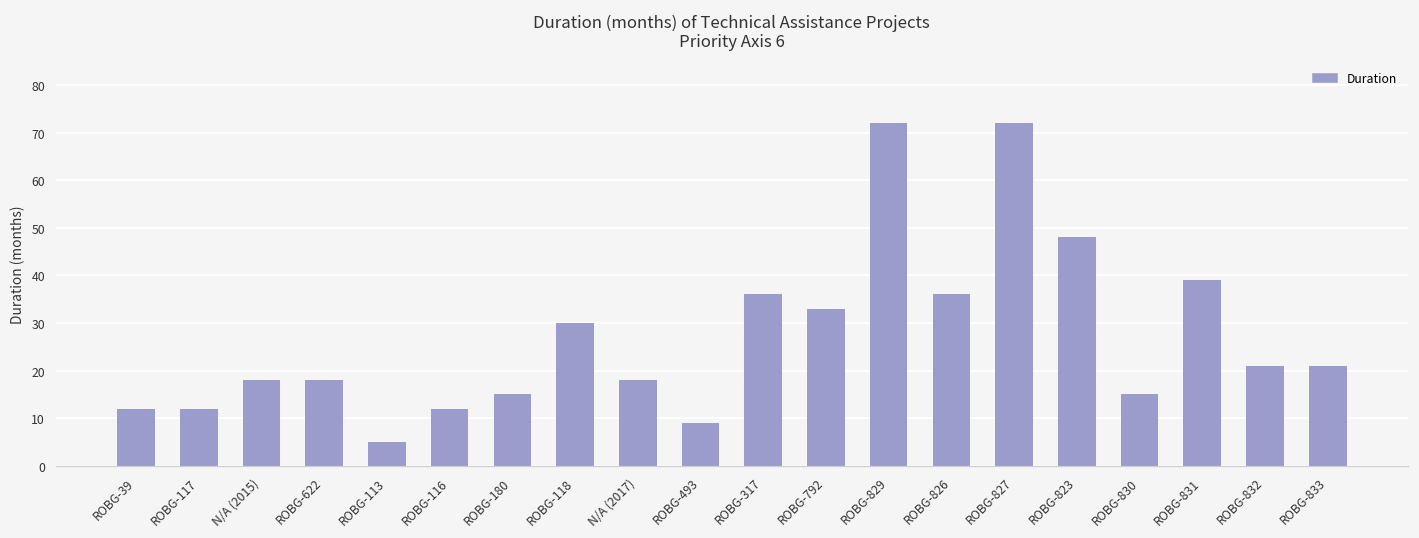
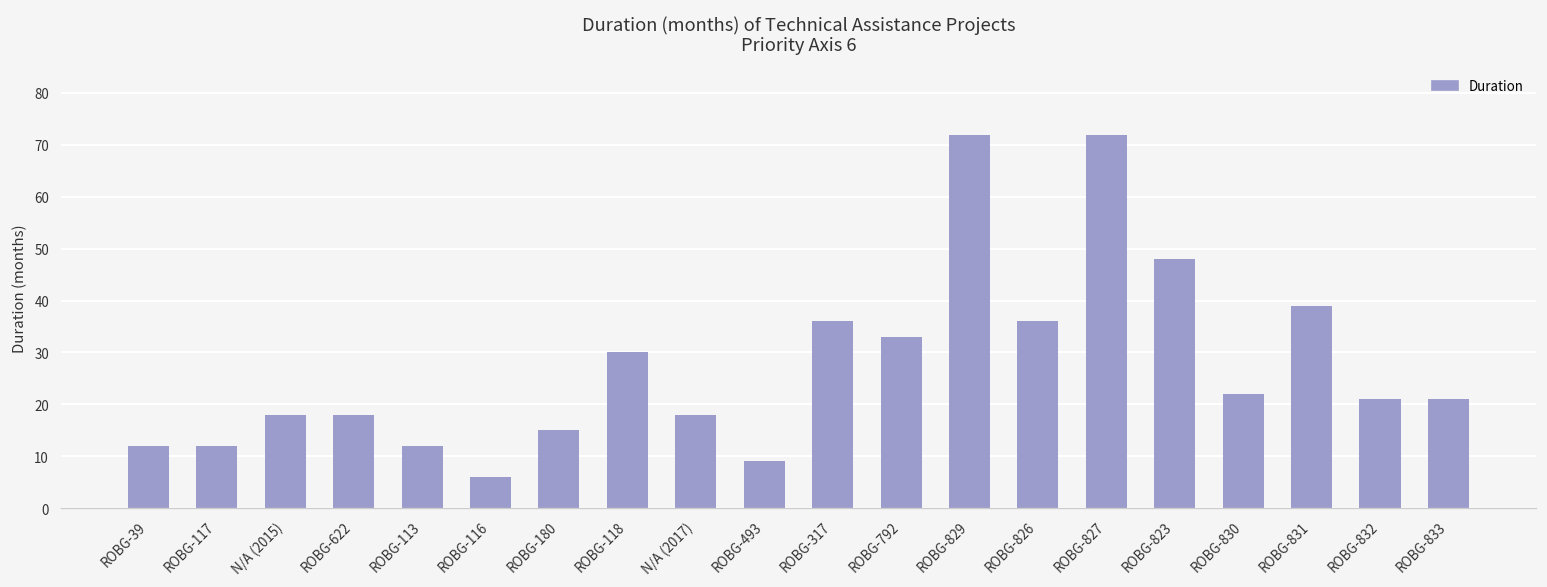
ROBG-113: 5 -> 12
ROBG-116: 12 -> 6
ROBG-830: 15 -> 22
